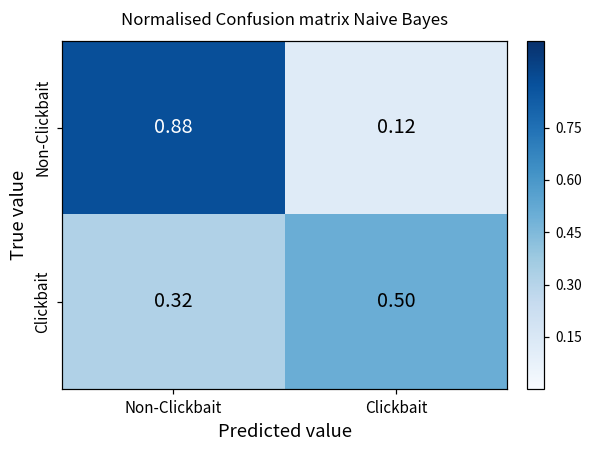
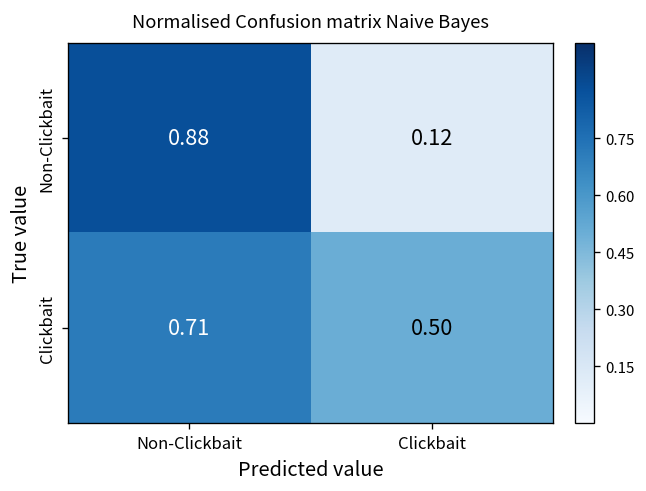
Clickbait, Non-Clickbait: 0.32 -> 0.71
